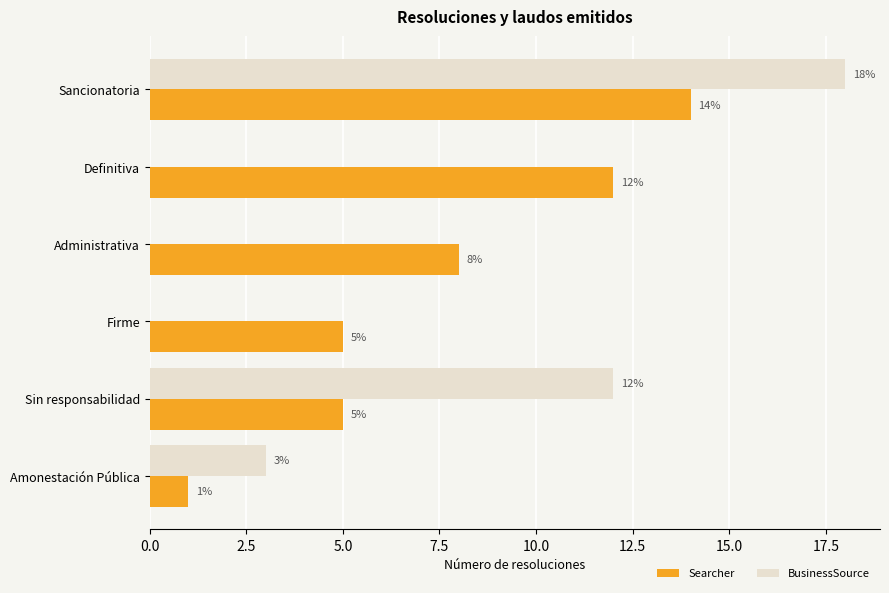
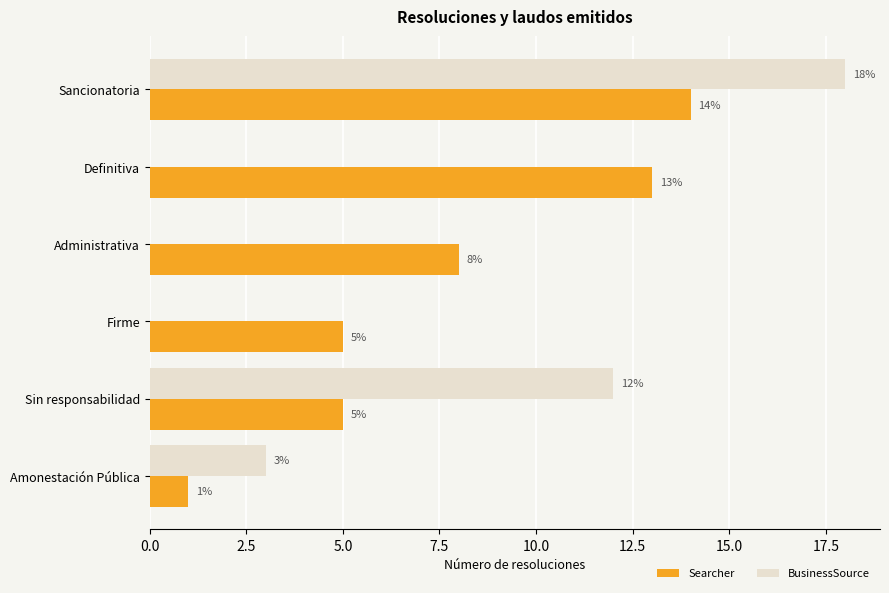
Searcher, Definitiva: 12% -> 13%
